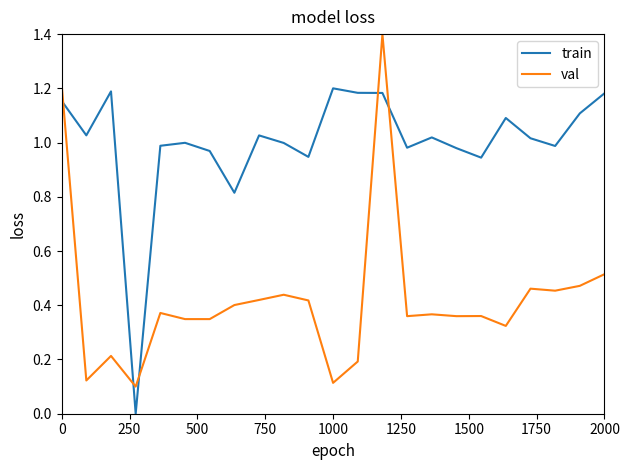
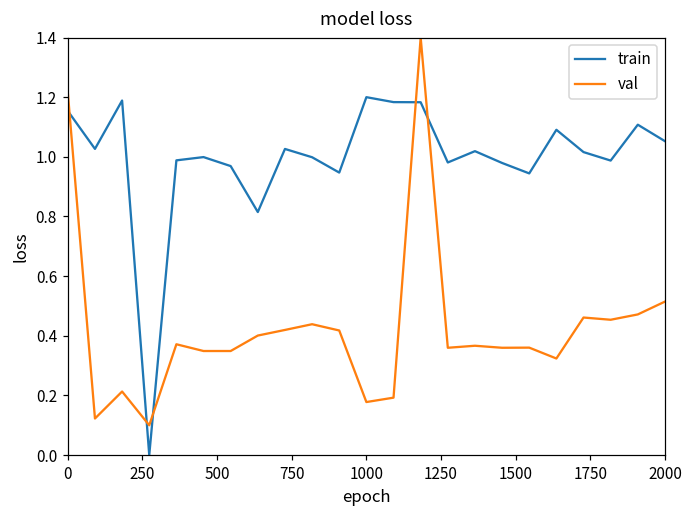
val, 1000: 0.11 -> 0.18
train, 2000: 1.18 -> 1.05
